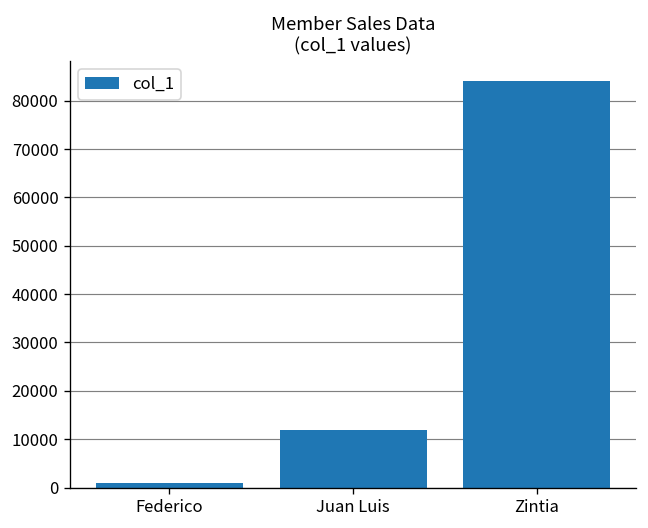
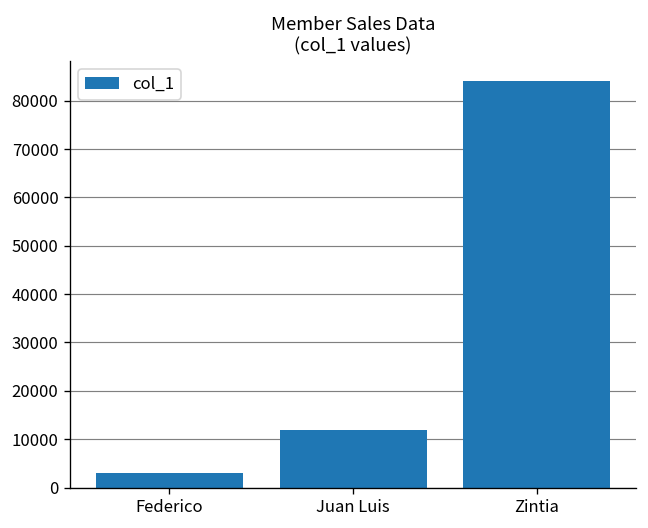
Federico: 1000 -> 3000
